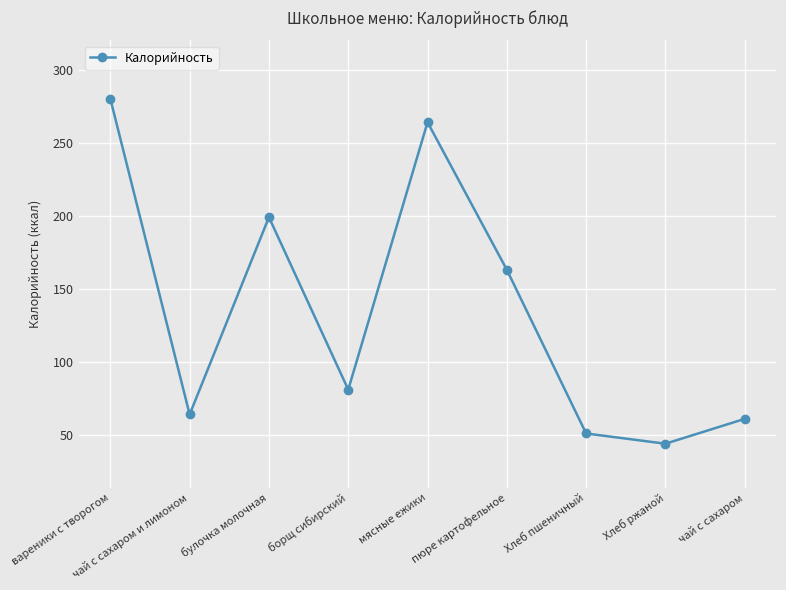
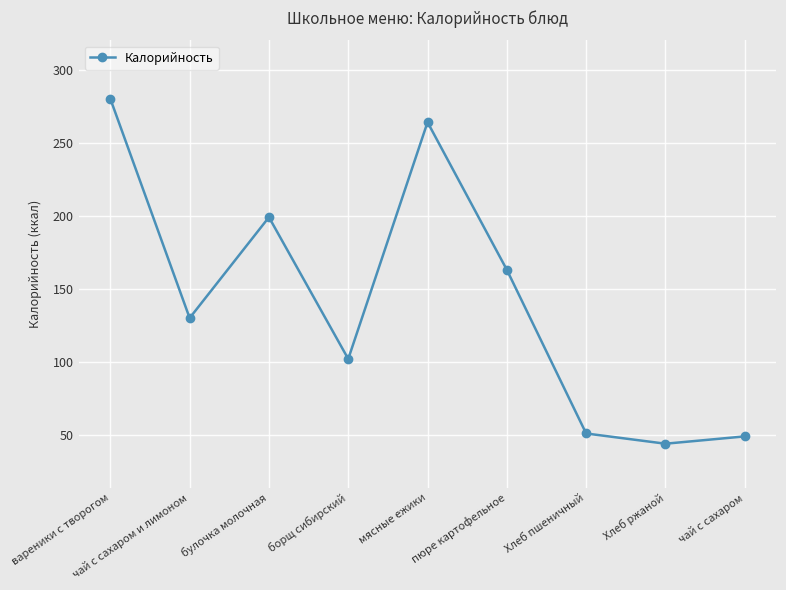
чай с сахаром и лимоном: 64 -> 130
борщ сибирский: 81 -> 102
чай с сахаром: 61 -> 49
